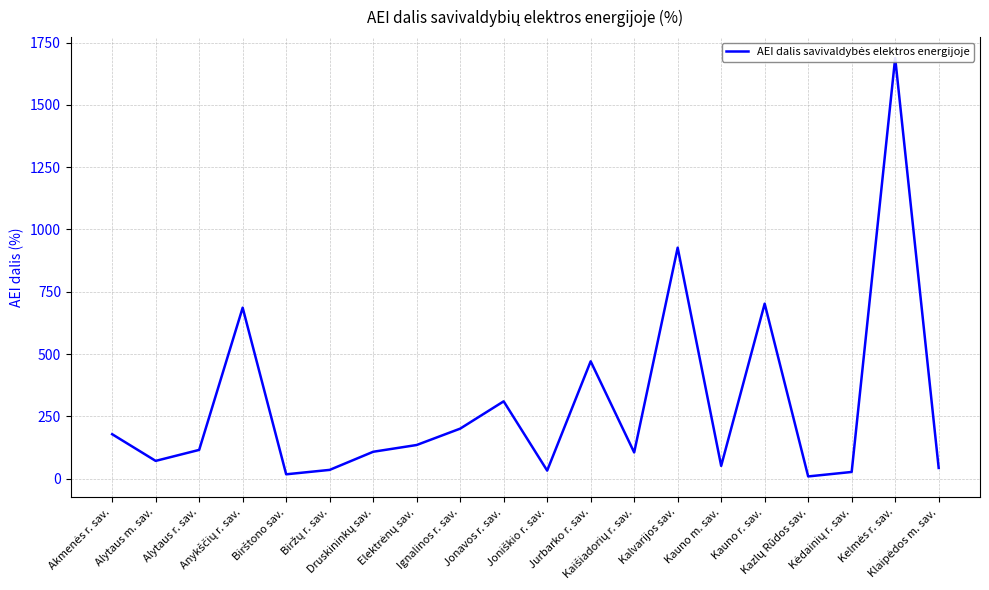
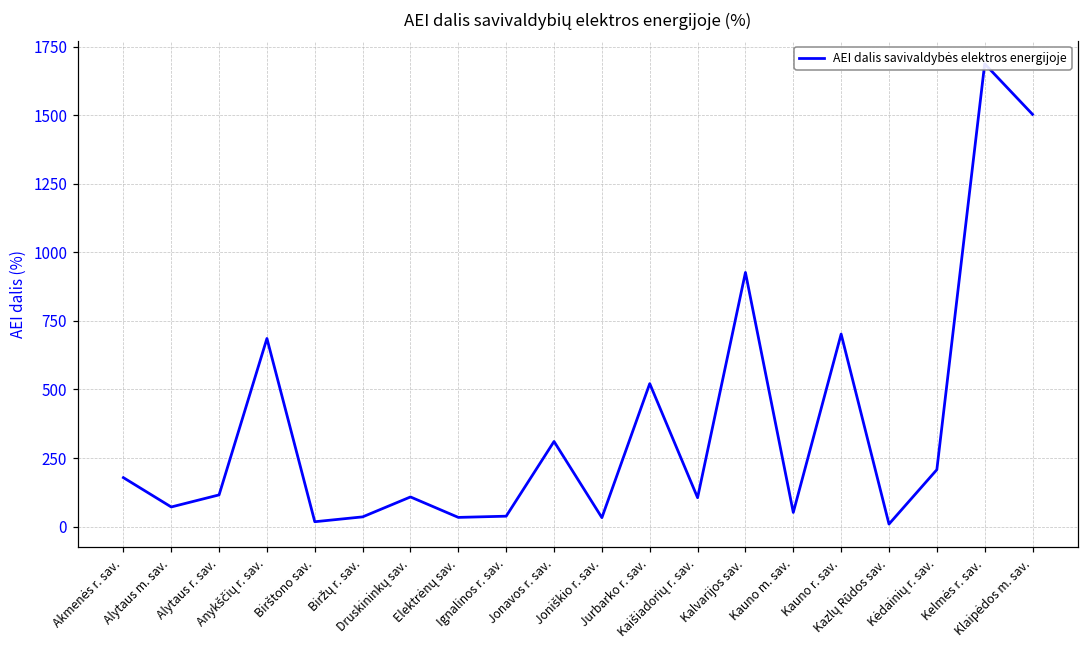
Elektrėnų sav.: 140 -> 30
Ignalinos r. sav.: 200 -> 40
Jurbarko r. sav.: 470 -> 520
Kėdainių r. sav.: 30 -> 210
Klaipėdos m. sav.: 40 -> 1500
